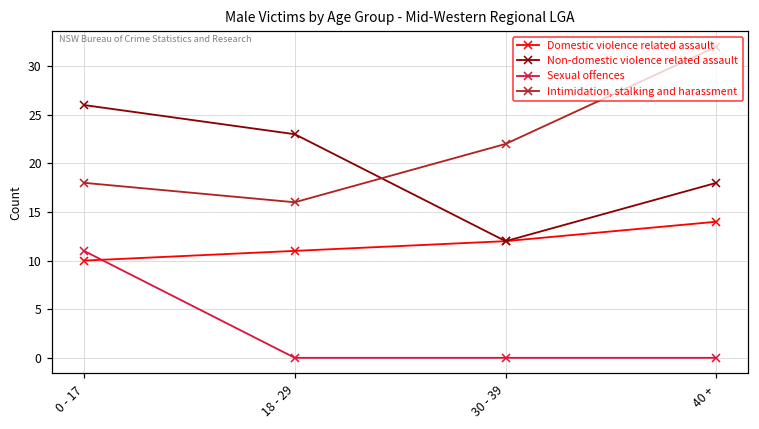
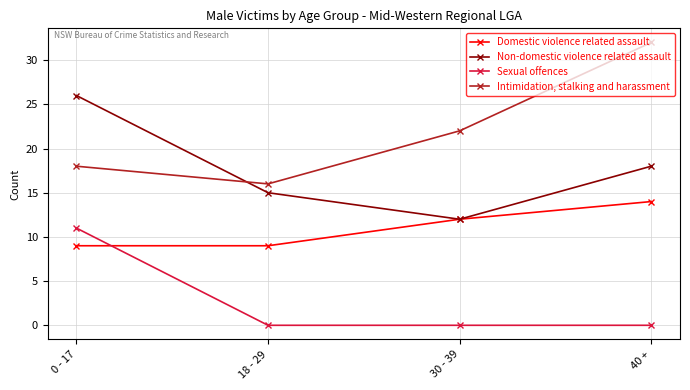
Domestic violence related assault, 0 - 17: 10 -> 9
Domestic violence related assault, 18 - 29: 11 -> 9
Non-domestic violence related assault, 18 - 29: 23 -> 15
